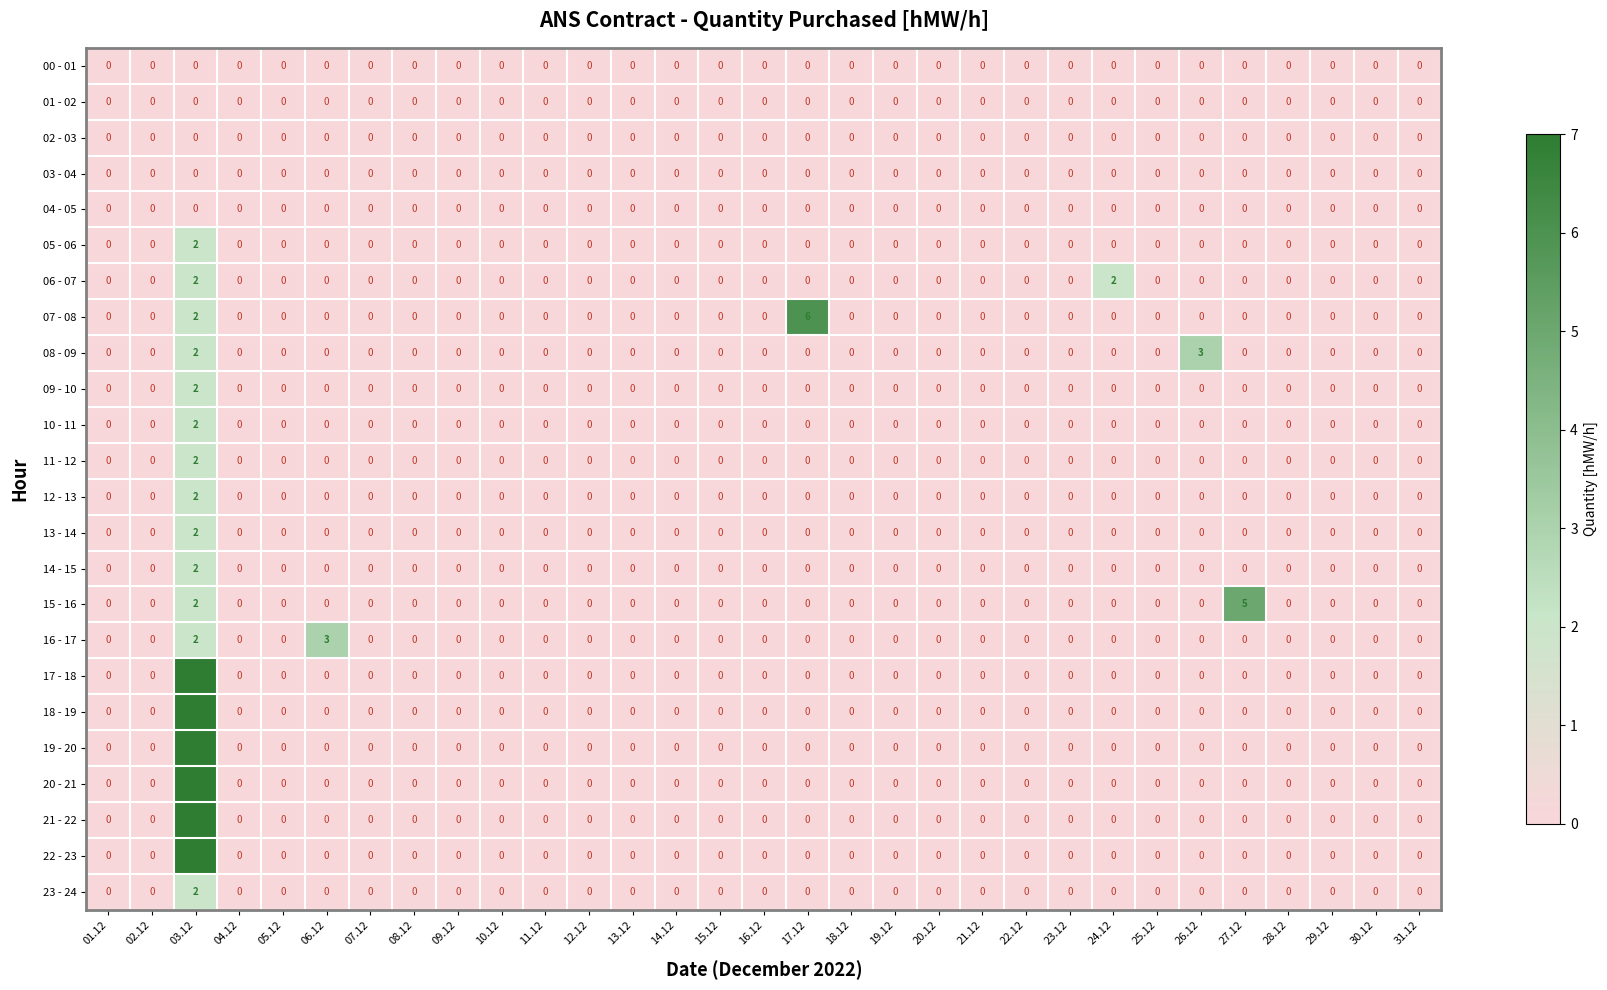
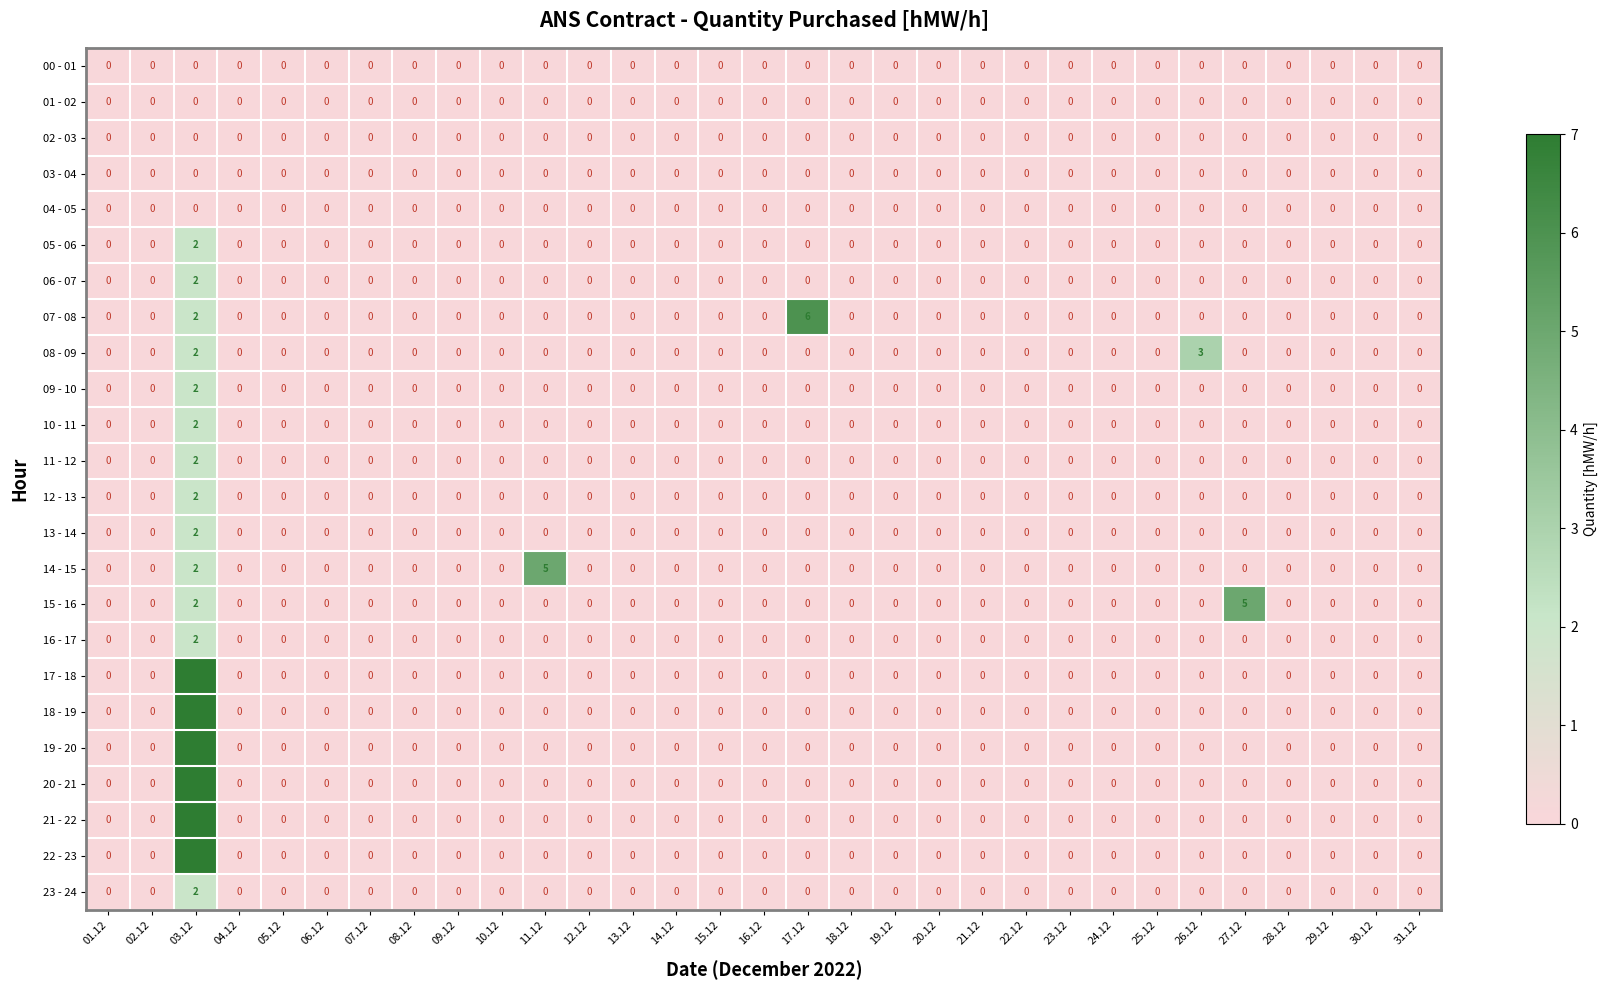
06 - 07, 24.12: 2 -> 0
14 - 15, 11.12: 0 -> 5
16 - 17, 06.12: 3 -> 0
